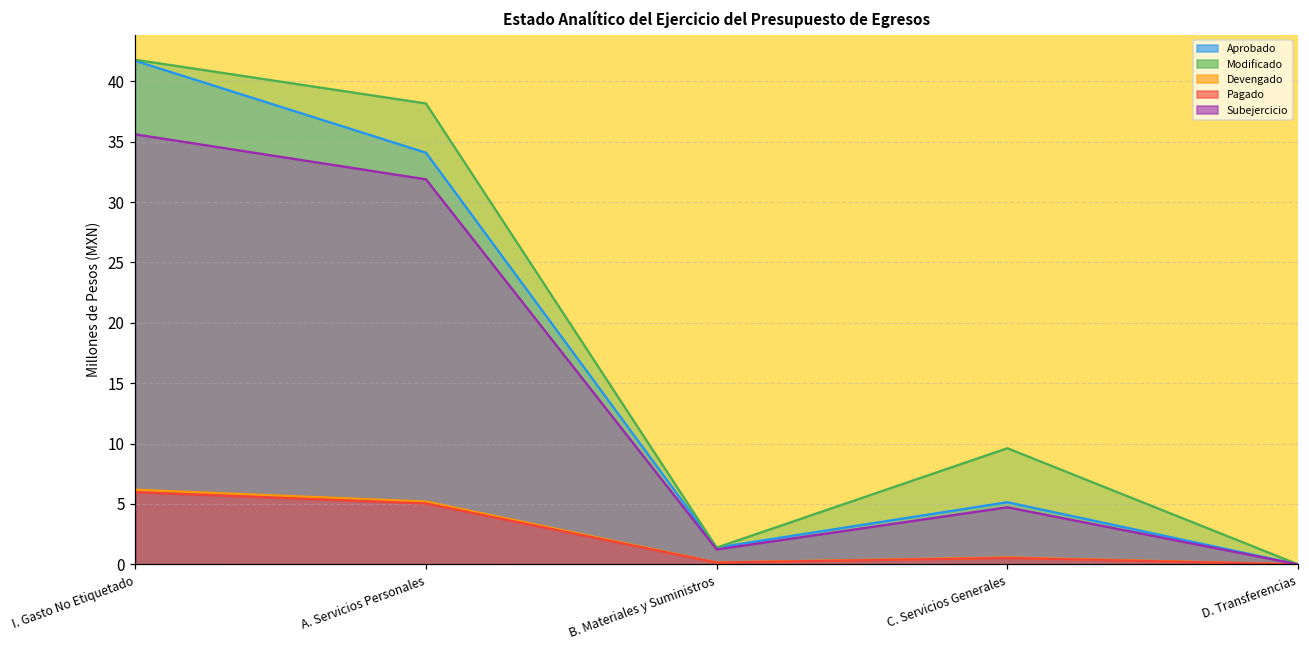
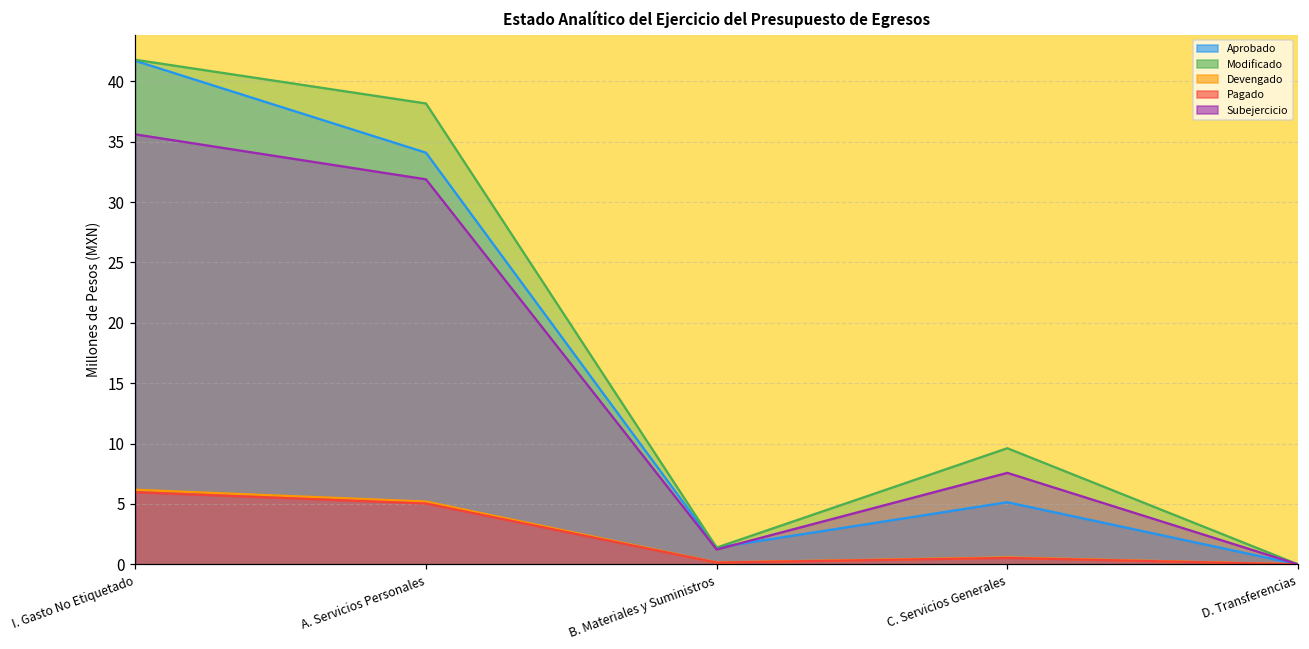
Subejercicio, C. Servicios Generales: 4.7 -> 7.6
